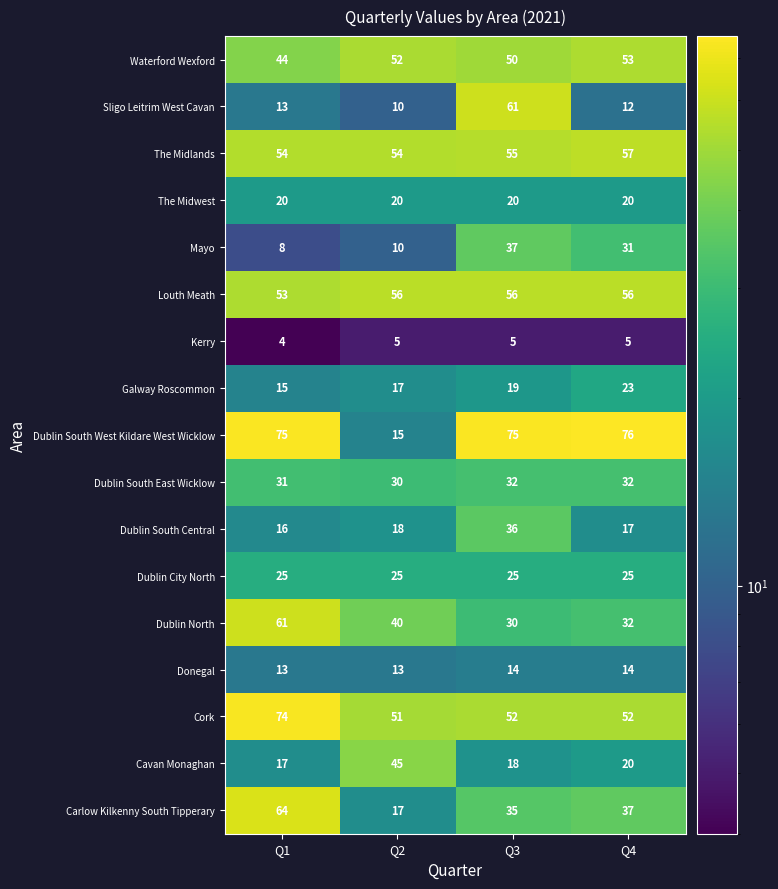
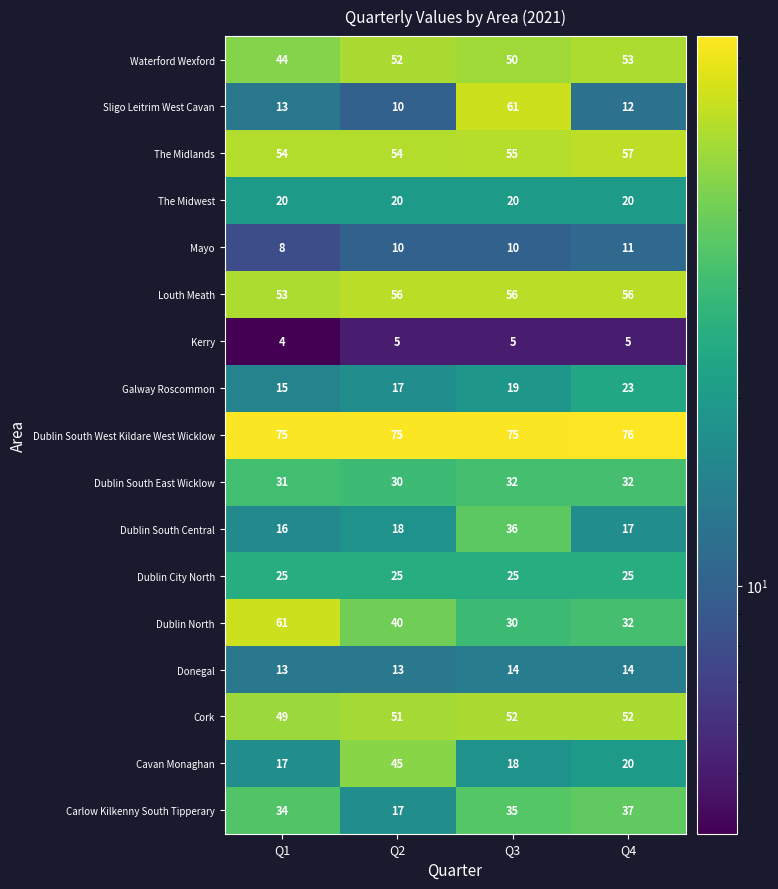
Mayo, Q3: 37 -> 10
Mayo, Q4: 31 -> 11
Dublin South West Kildare West Wicklow, Q2: 15 -> 75
Cork, Q1: 74 -> 49
Carlow Kilkenny South Tipperary, Q1: 64 -> 34
